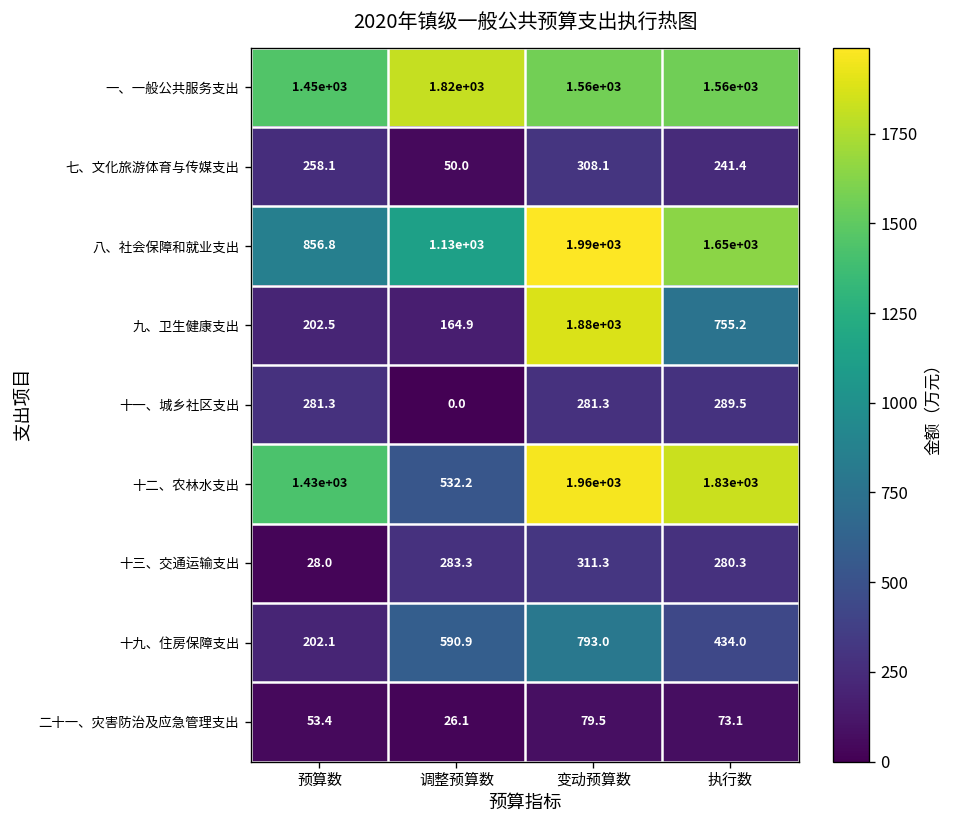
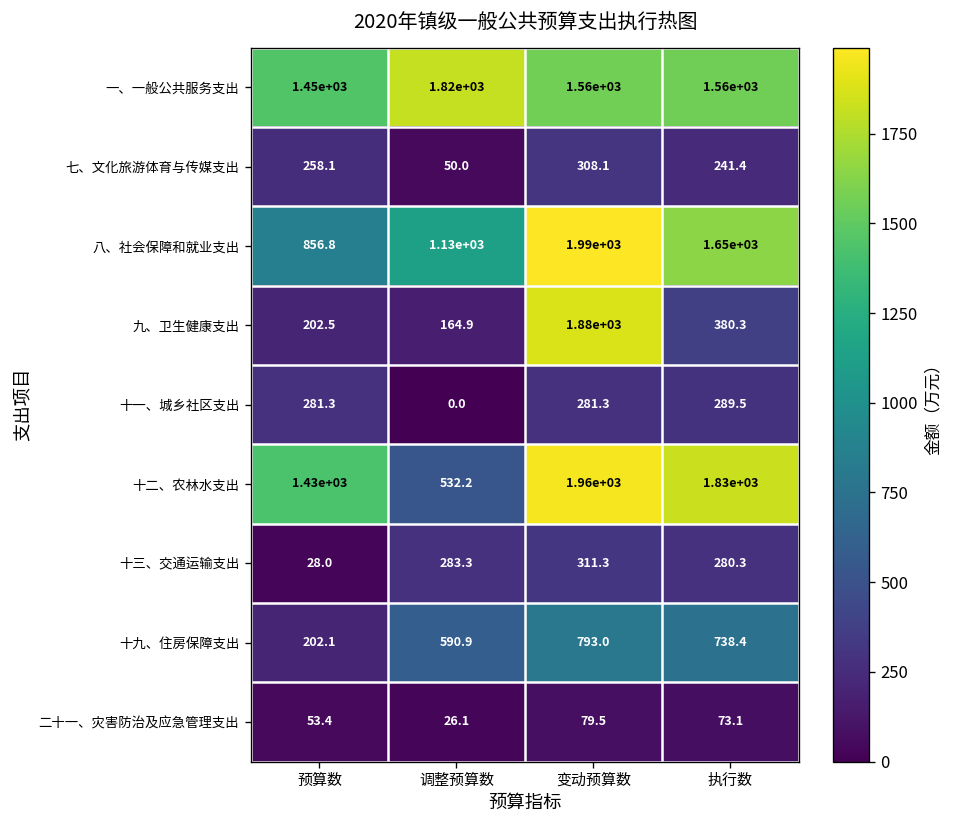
九、卫生健康支出, 执行数: 755.2 -> 380.3
十九、住房保障支出, 执行数: 434.0 -> 738.4
